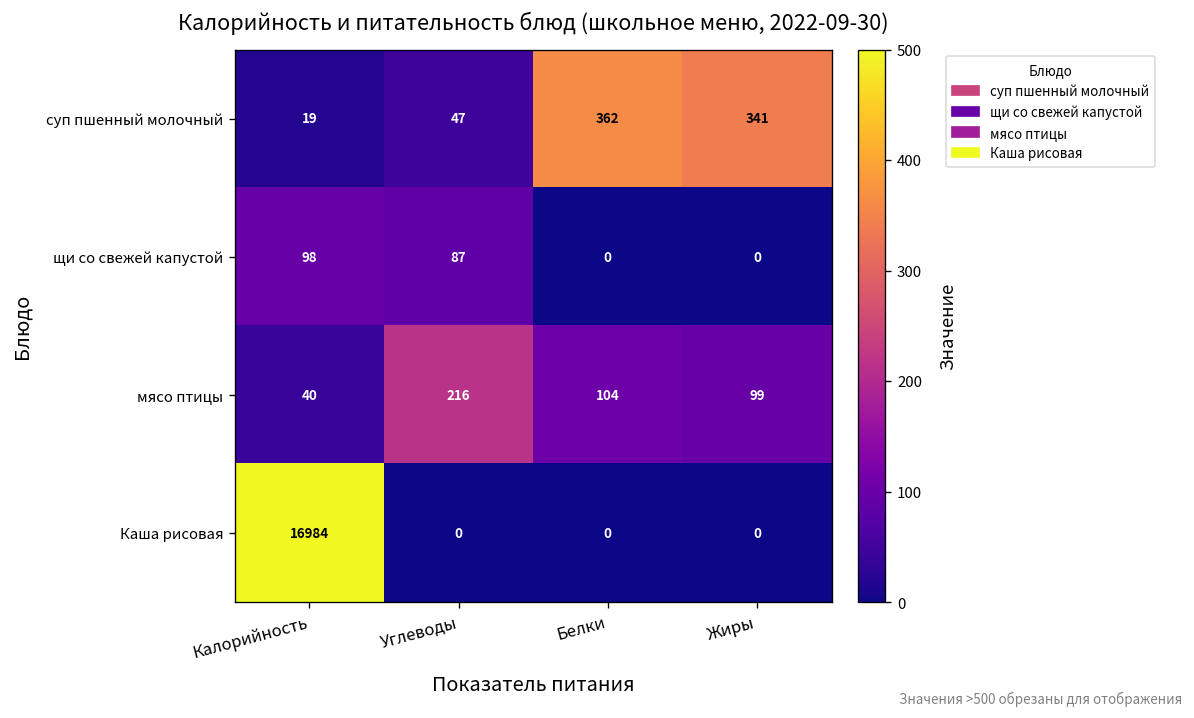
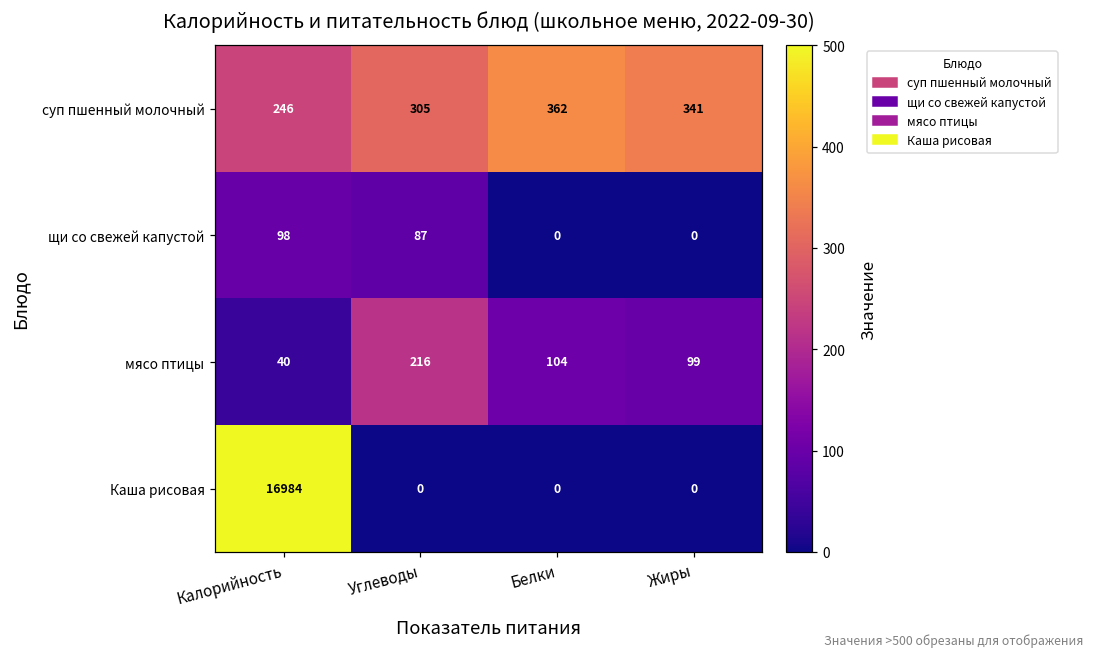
суп пшенный молочный, Калорийность: 19 -> 246
суп пшенный молочный, Углеводы: 47 -> 305
